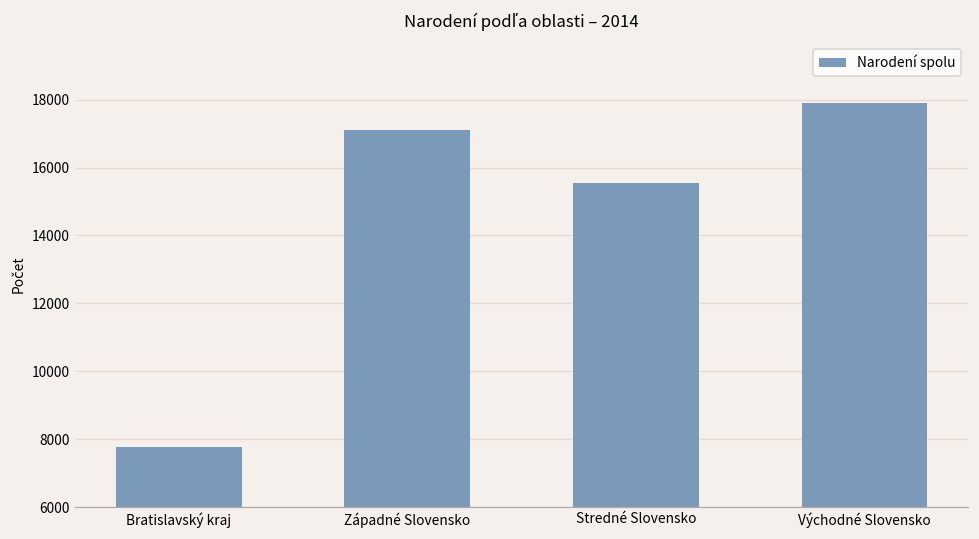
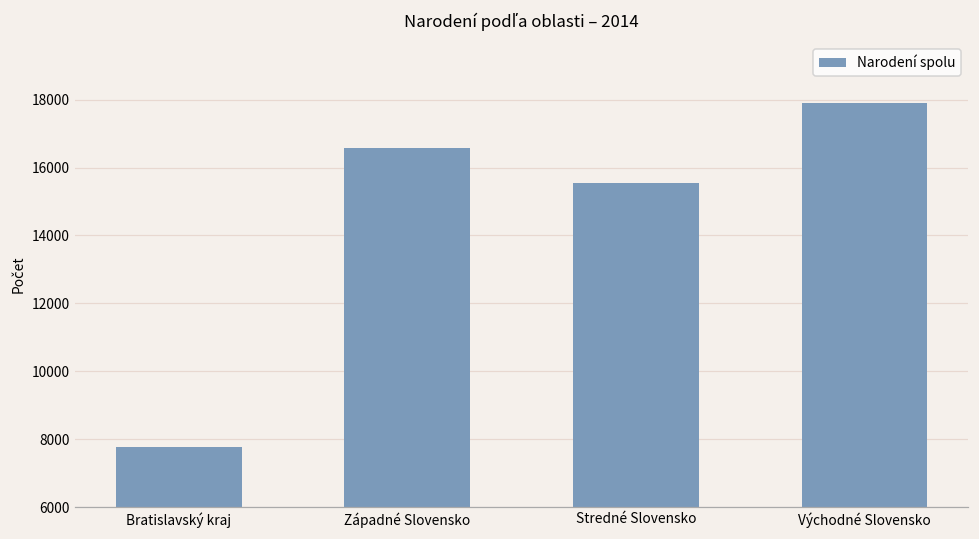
Západné Slovensko: 17100 -> 16600
